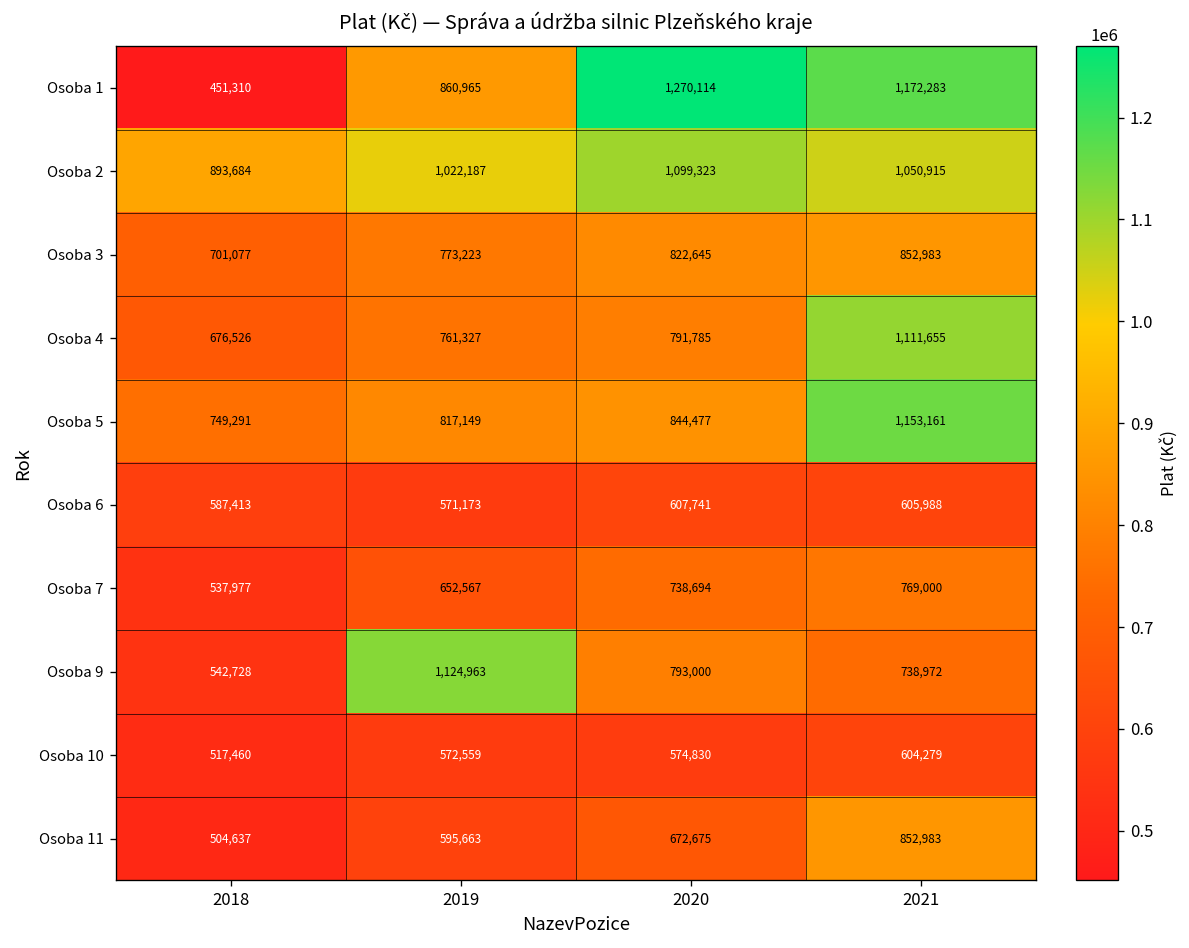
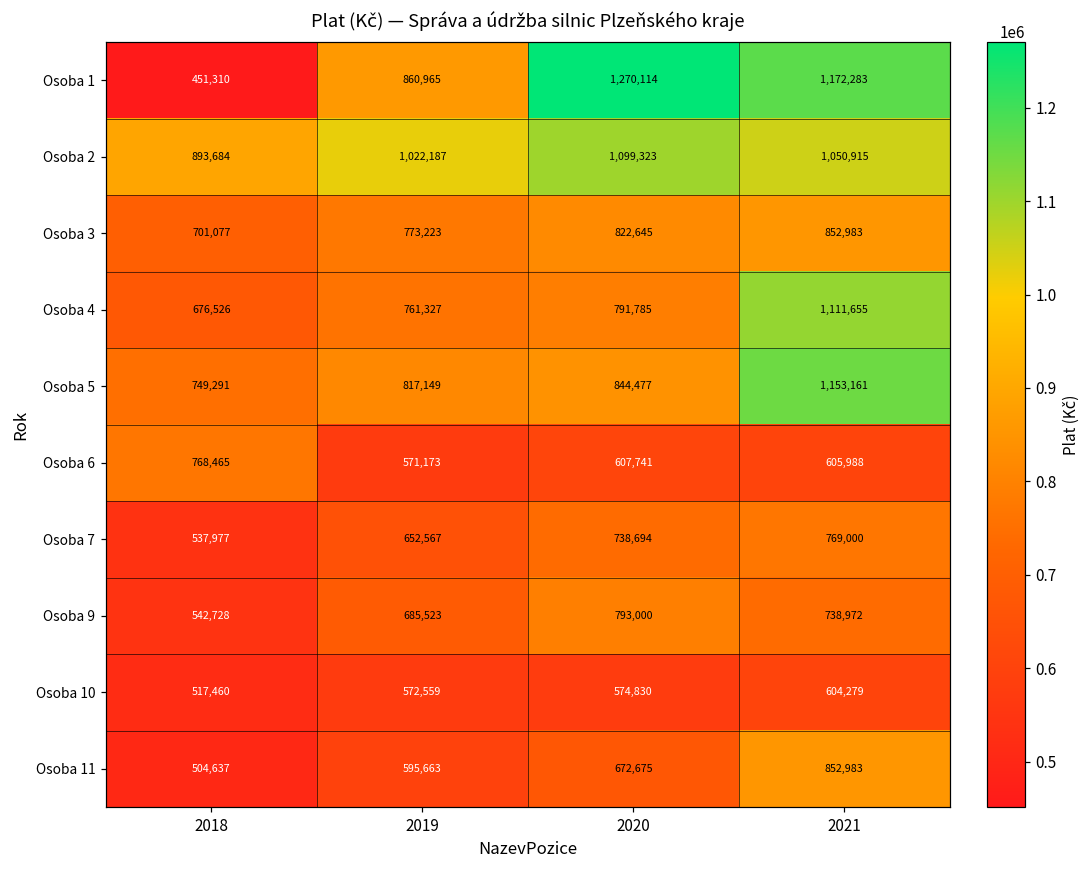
Osoba 6, 2018: 587,413 -> 768,465
Osoba 9, 2019: 1,124,963 -> 685,523
